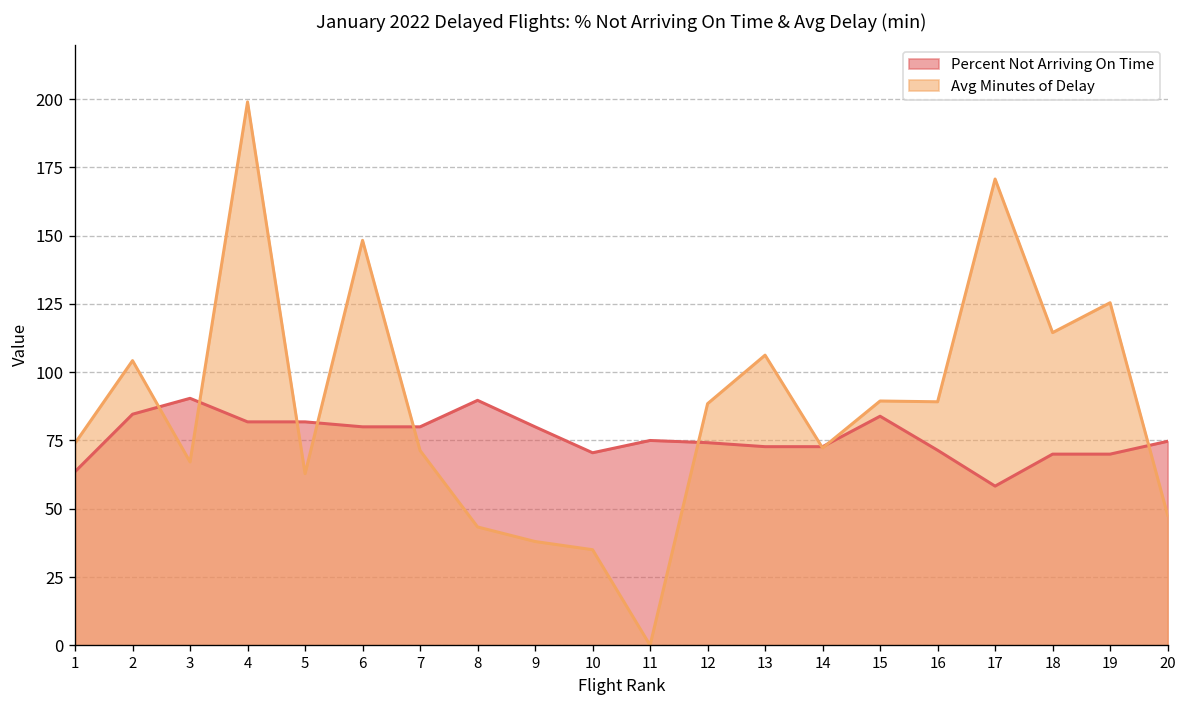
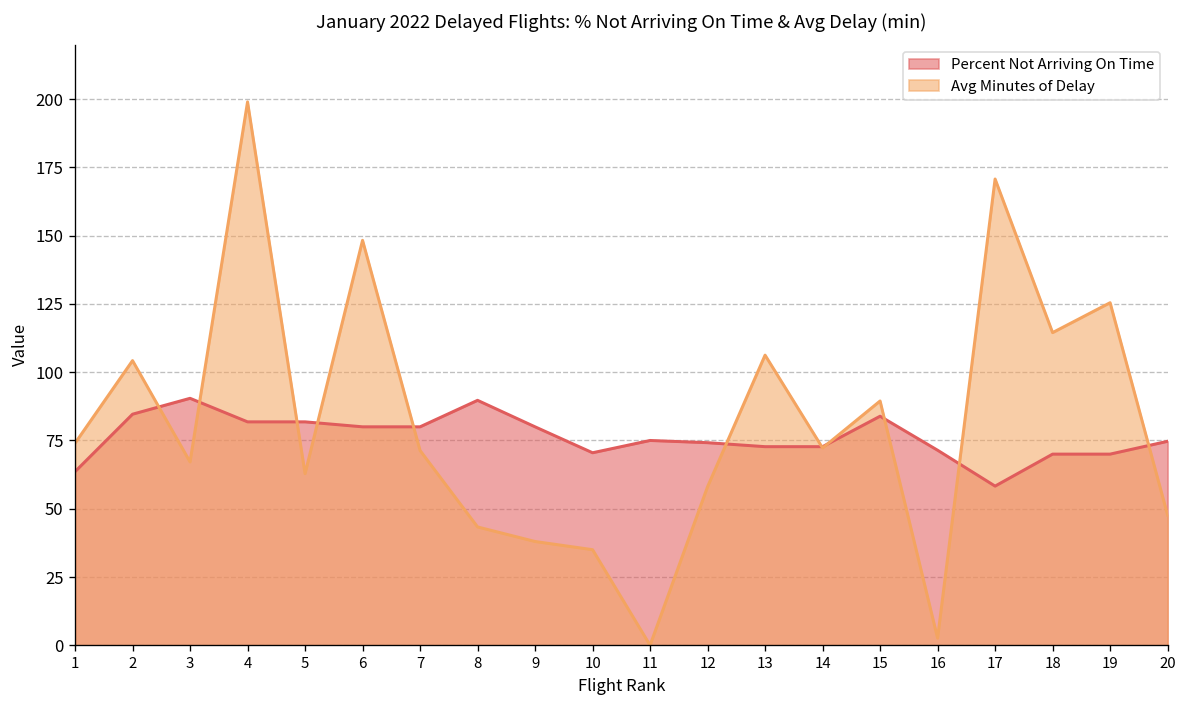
Avg Minutes of Delay, 12: 88 -> 58
Avg Minutes of Delay, 16: 89 -> 3
